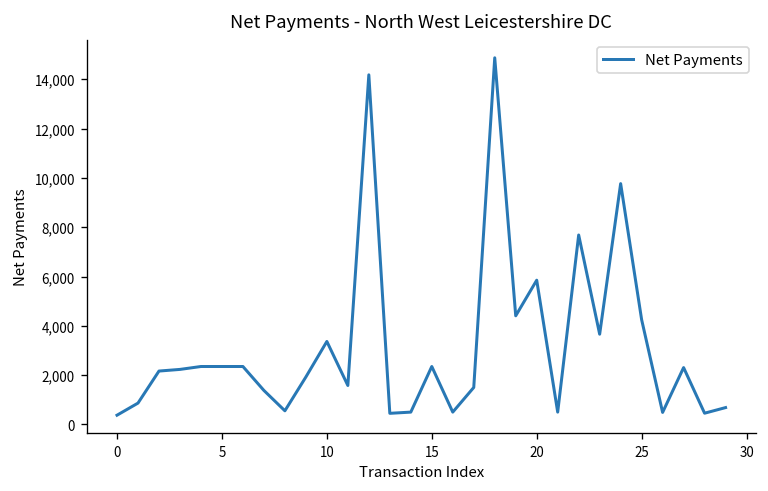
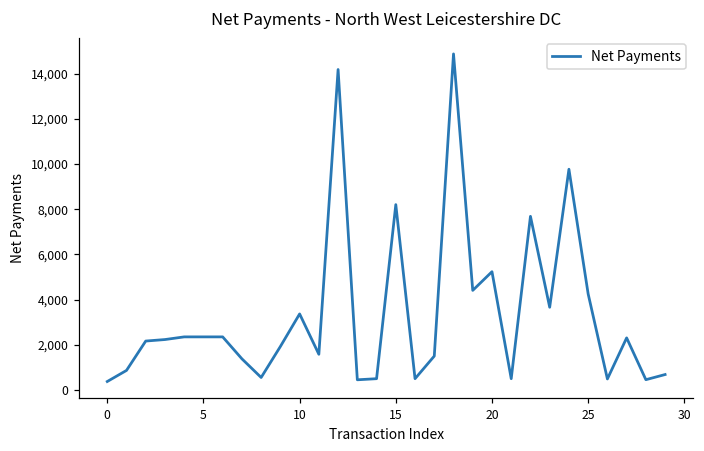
15: 2,400 -> 8,200
20: 5,900 -> 5,200
